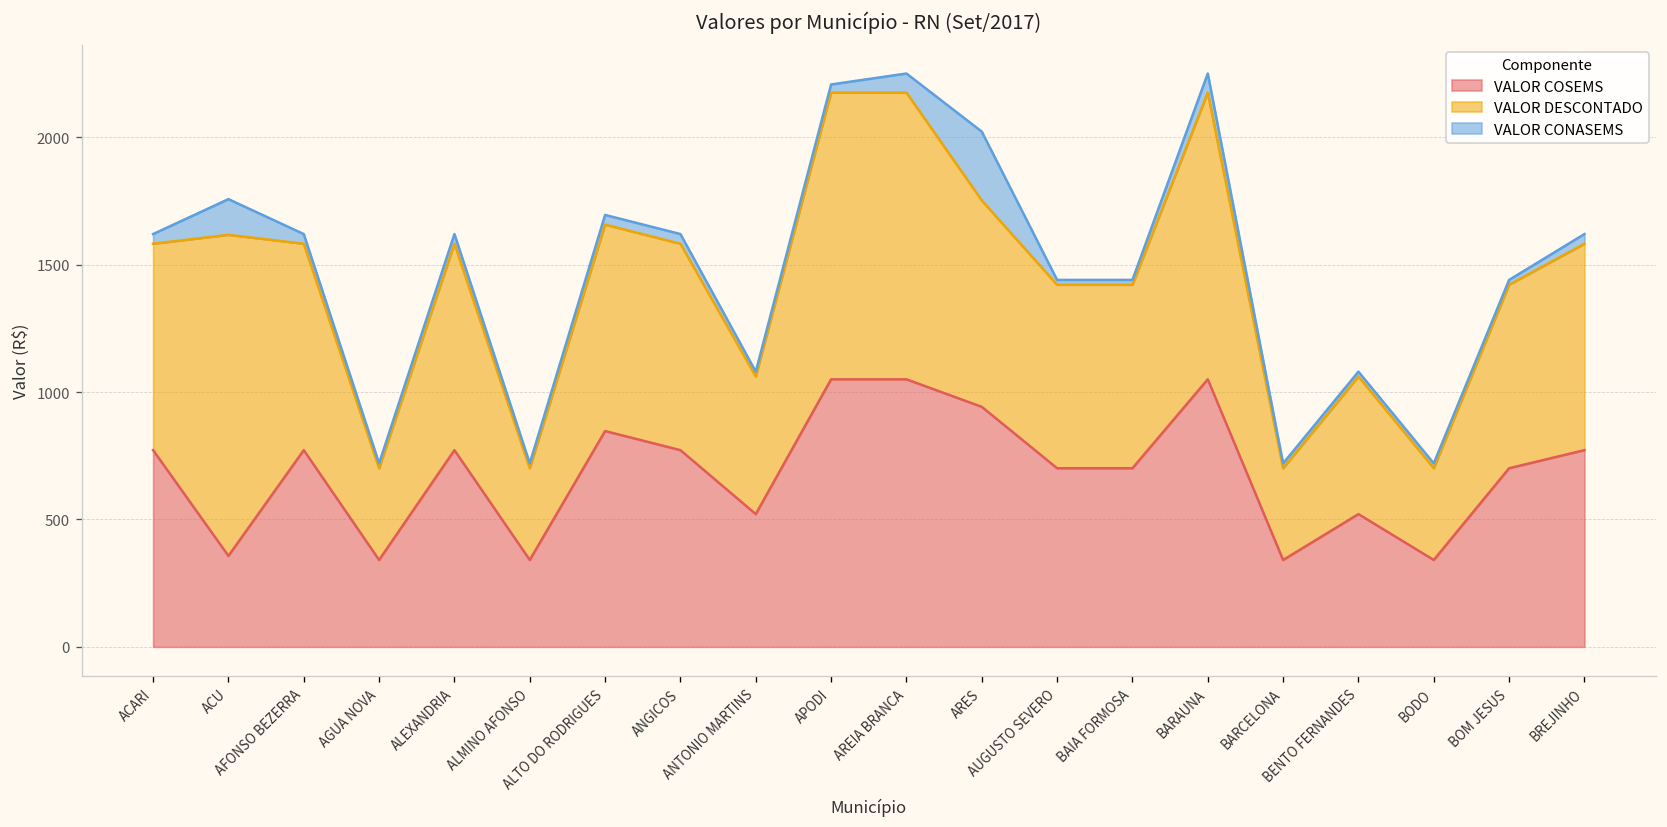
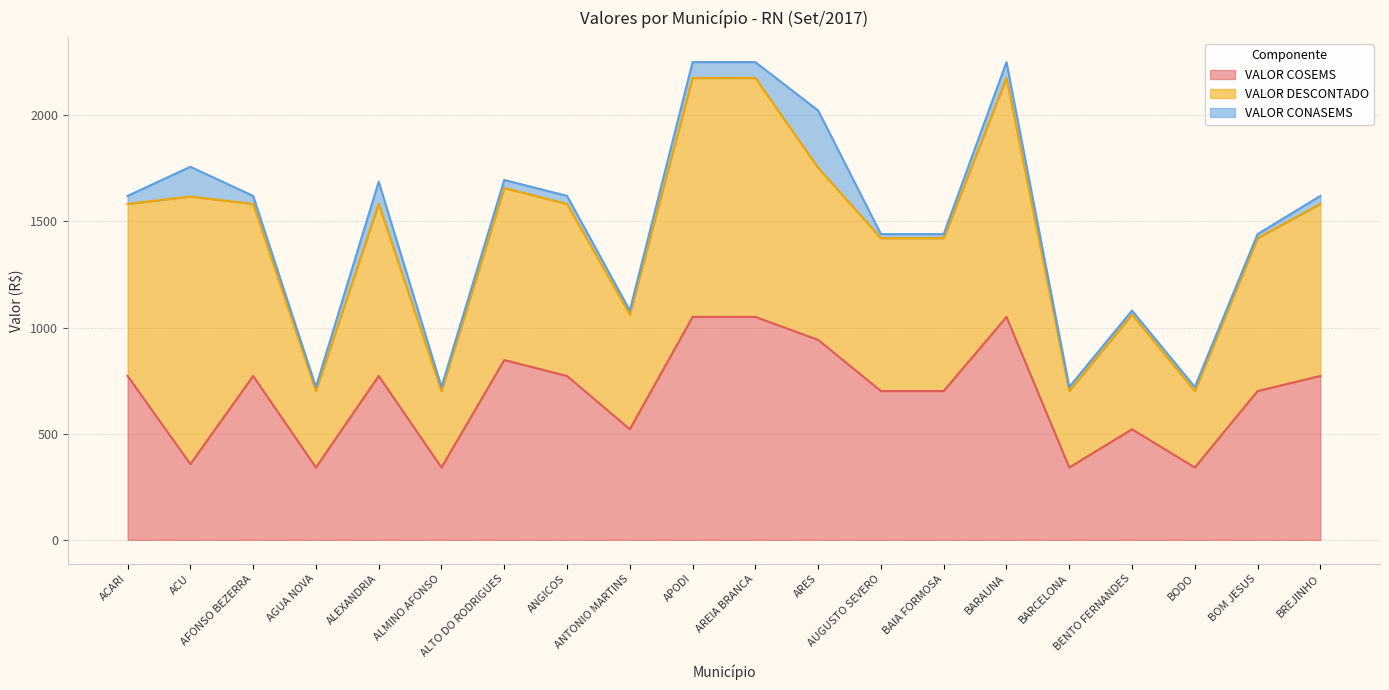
VALOR CONASEMS, ALEXANDRIA: 40 -> 110
VALOR CONASEMS, APODI: 30 -> 80
